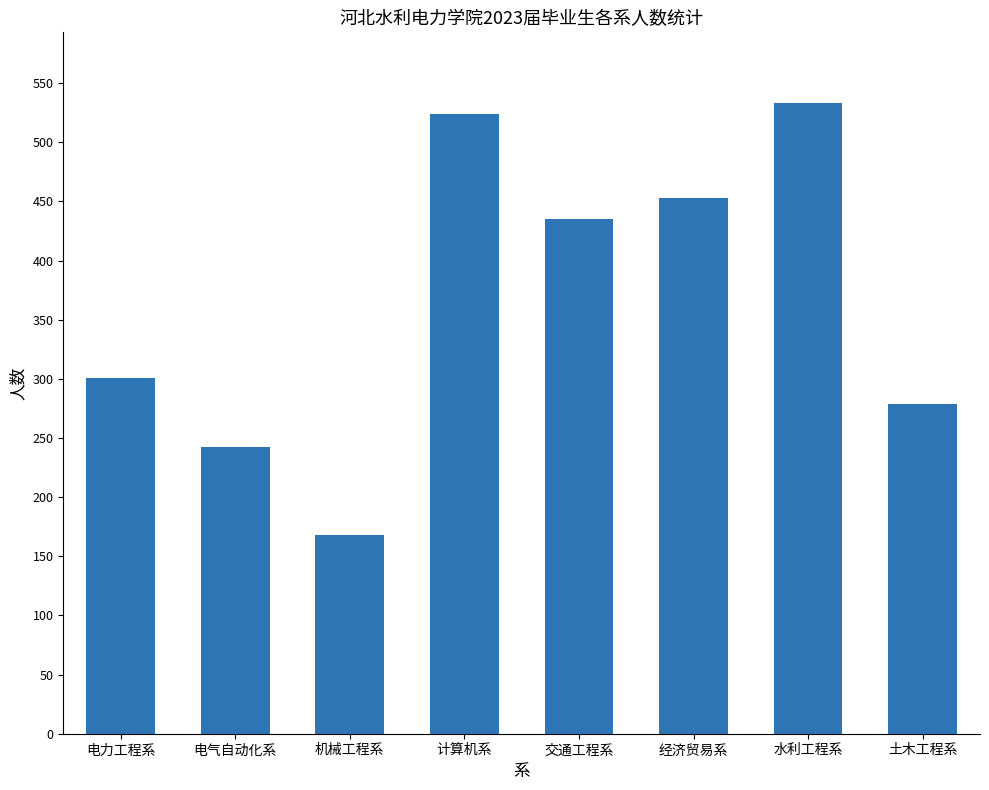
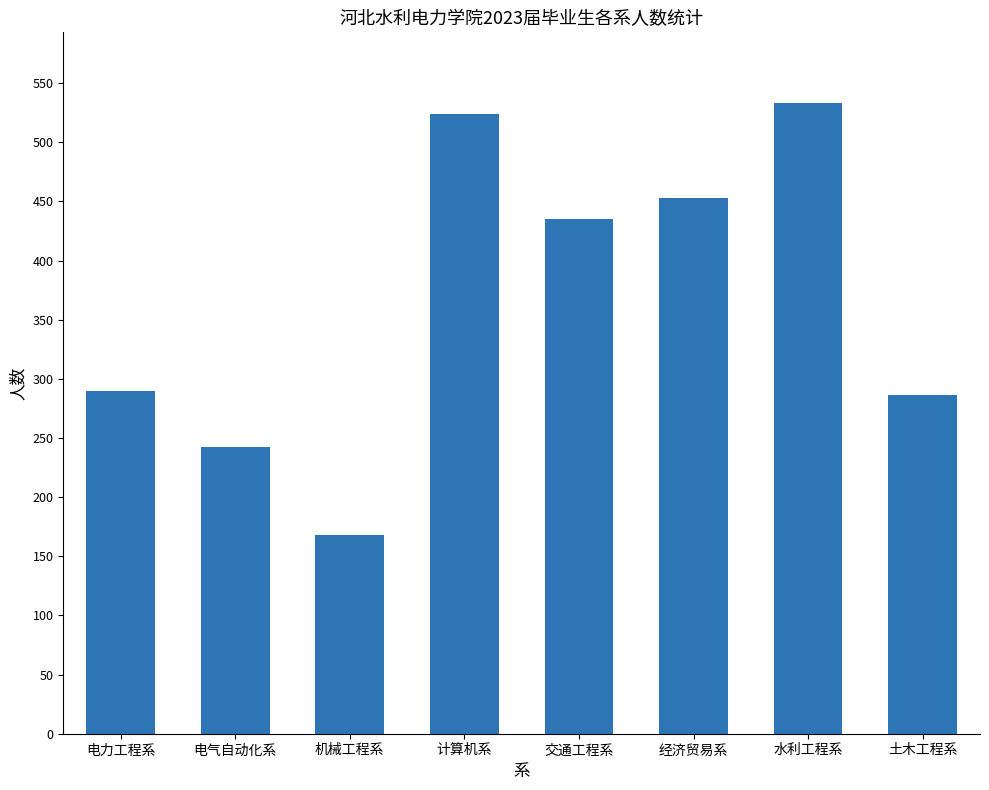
电力工程系: 301 -> 290
土木工程系: 279 -> 286
